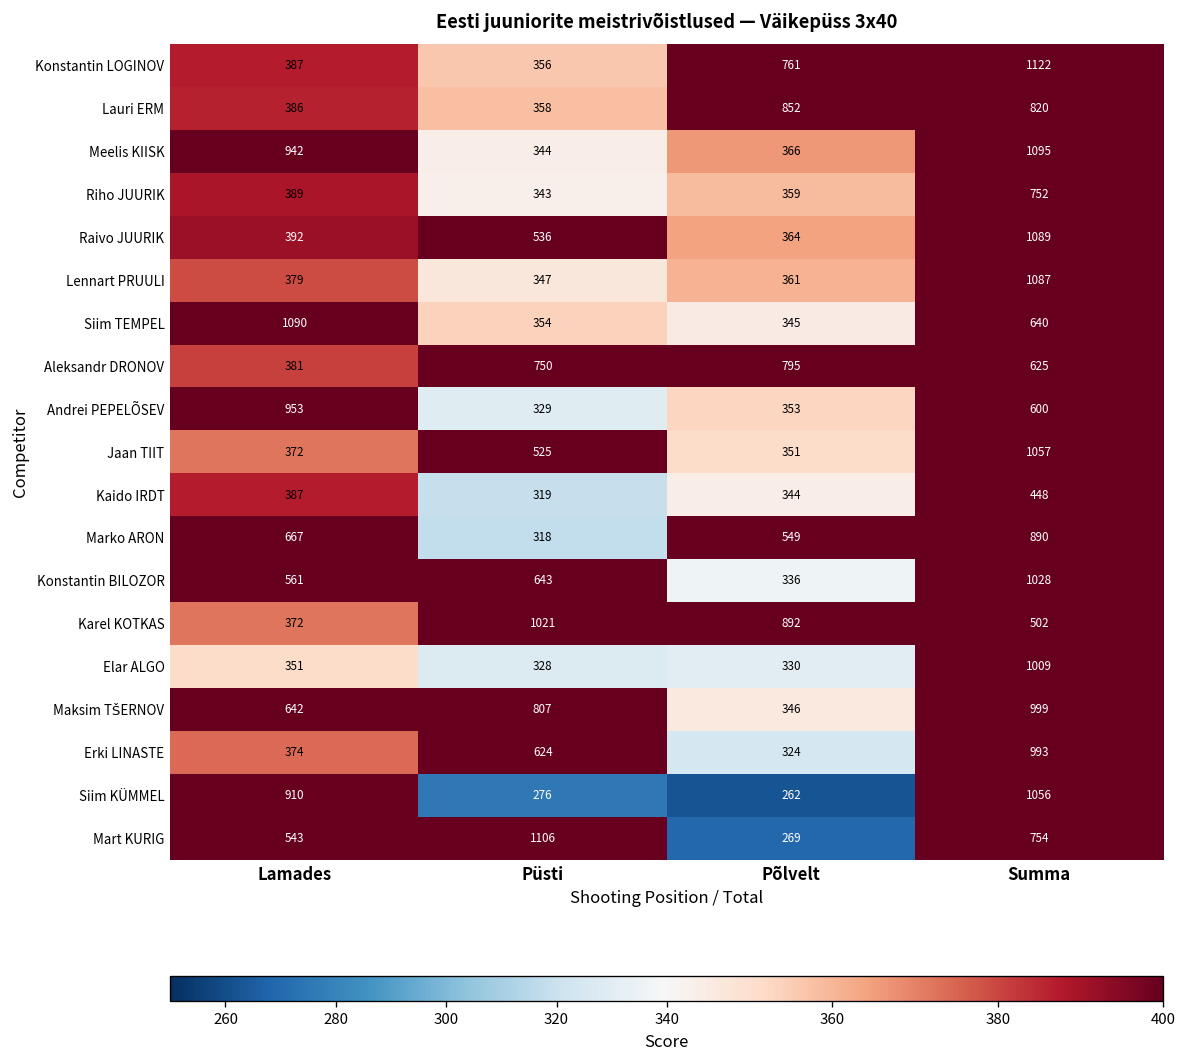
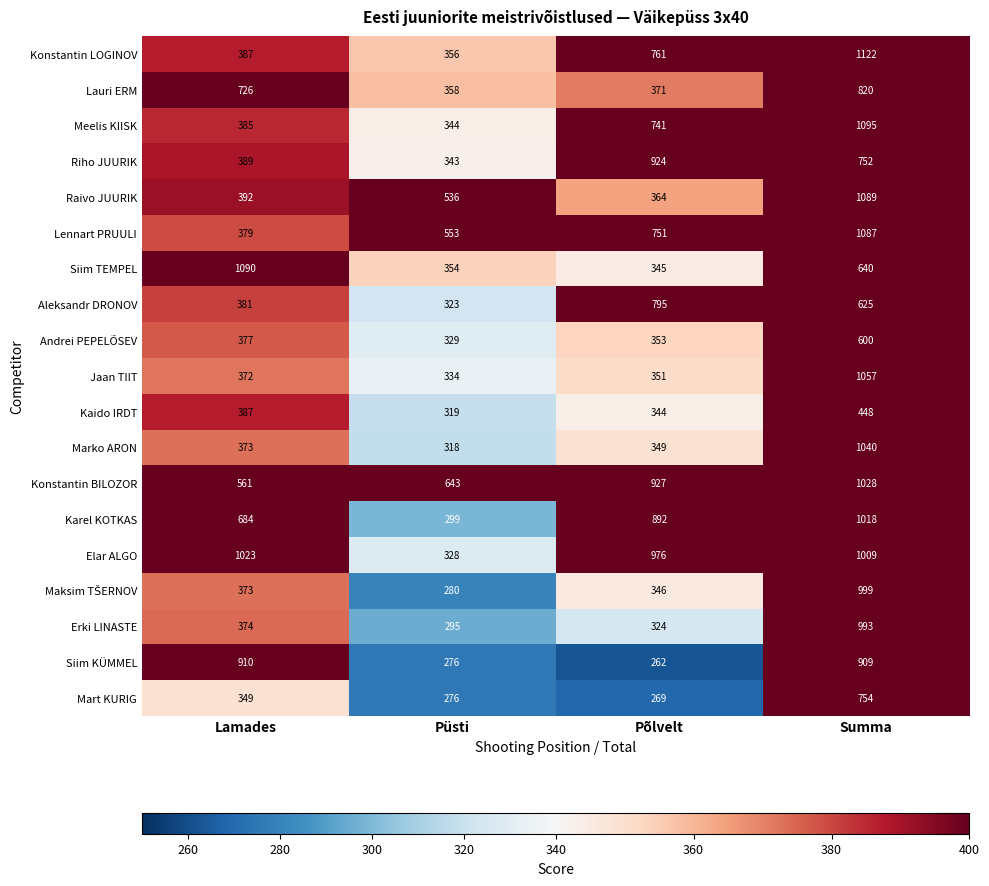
Lauri ERM, Lamades: 386 -> 726
Lauri ERM, Põlvelt: 852 -> 371
Meelis KIISK, Lamades: 942 -> 385
Meelis KIISK, Põlvelt: 366 -> 741
Riho JUURIK, Põlvelt: 359 -> 924
Lennart PRUULI, Püsti: 347 -> 553
Lennart PRUULI, Põlvelt: 361 -> 751
Aleksandr DRONOV, Püsti: 750 -> 323
Andrei PEPELÕSEV, Lamades: 953 -> 377
Jaan TIIT, Püsti: 525 -> 334
Marko ARON, Lamades: 667 -> 373
Marko ARON, Põlvelt: 549 -> 349
Marko ARON, Summa: 890 -> 1040
Konstantin BILOZOR, Põlvelt: 336 -> 927
Karel KOTKAS, Lamades: 372 -> 684
Karel KOTKAS, Püsti: 1021 -> 299
Karel KOTKAS, Summa: 502 -> 1018
Elar ALGO, Lamades: 351 -> 1023
Elar ALGO, Põlvelt: 330 -> 976
Maksim TŠERNOV, Lamades: 642 -> 373
Maksim TŠERNOV, Püsti: 807 -> 280
Erki LINASTE, Püsti: 624 -> 295
Siim KÜMMEL, Summa: 1056 -> 909
Mart KURIG, Lamades: 543 -> 349
Mart KURIG, Püsti: 1106 -> 276
